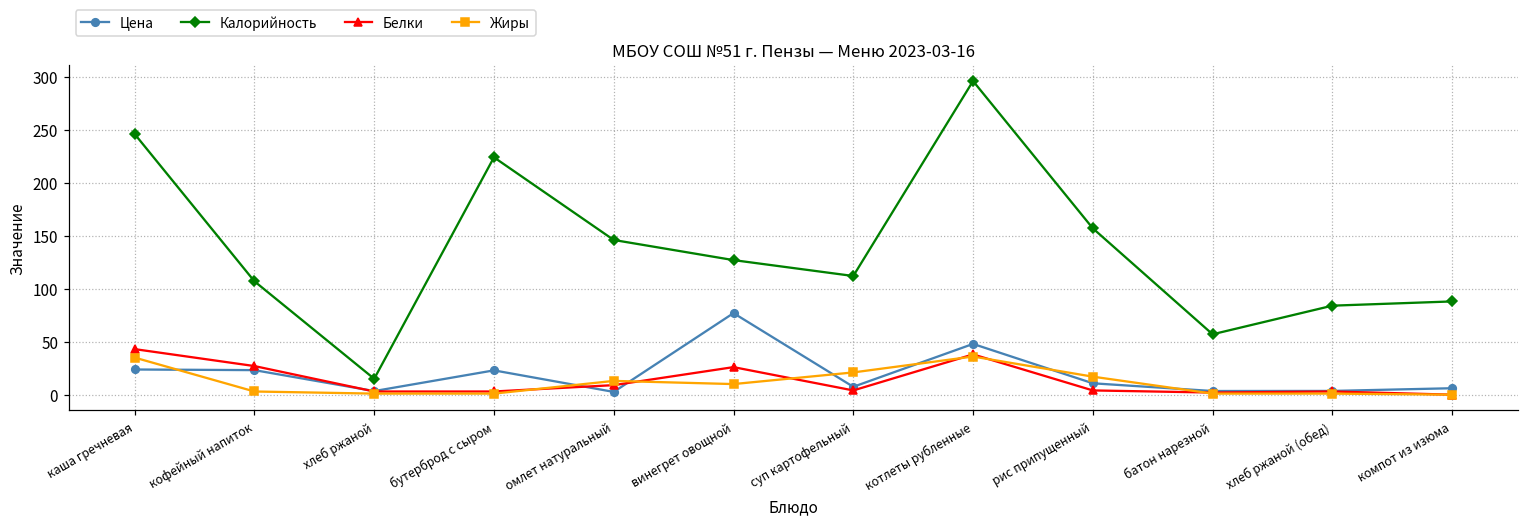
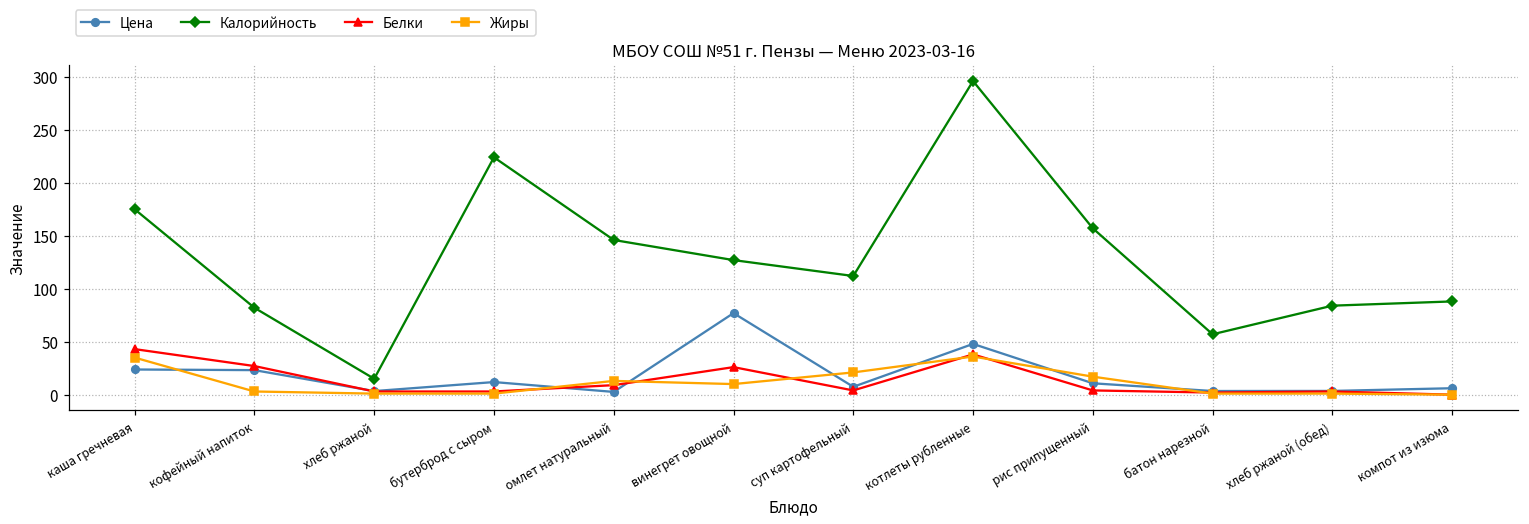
Калорийность, каша гречневая: 250 -> 180
Калорийность, кофейный напиток: 110 -> 80
Цена, бутерброд с сыром: 20 -> 10
